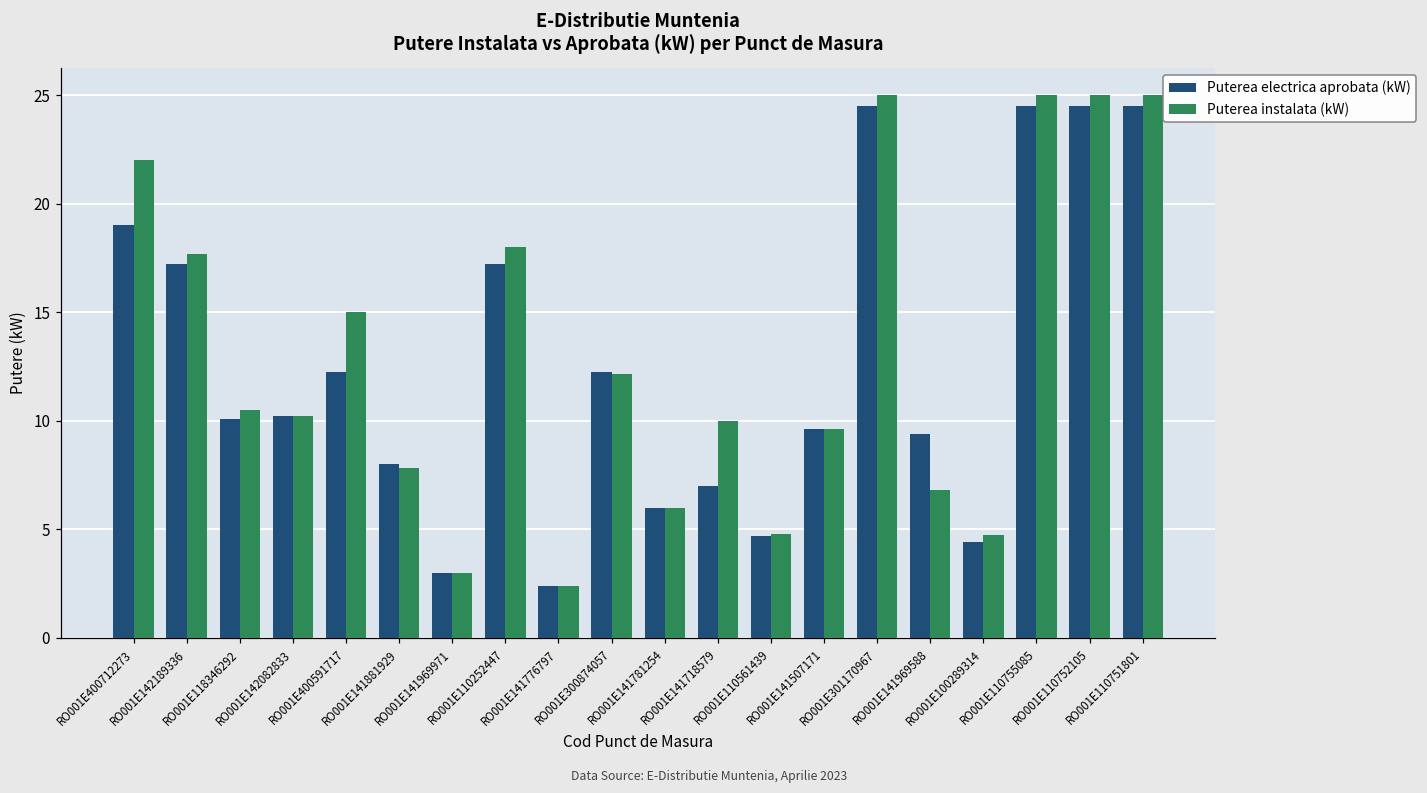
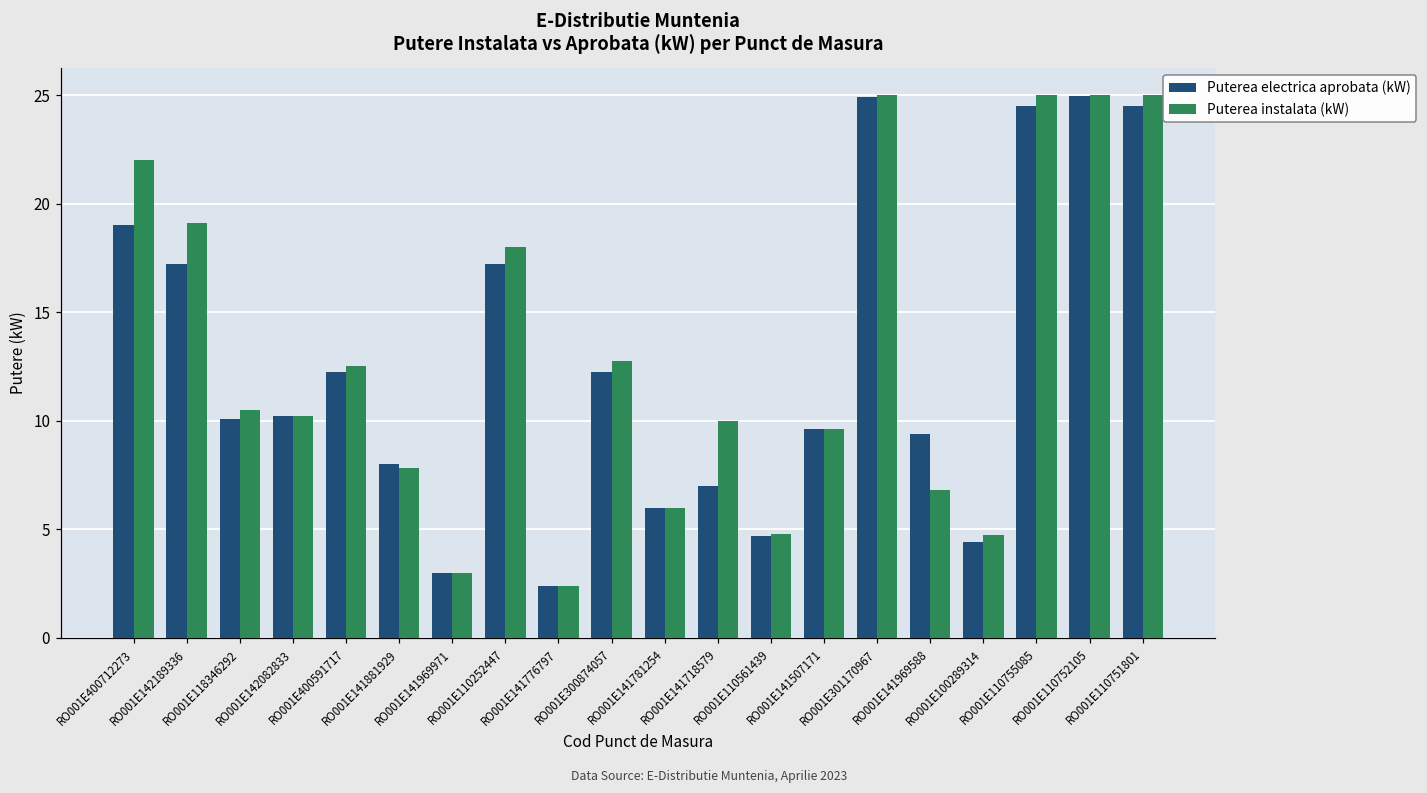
Puterea instalata (kW), RO001E142189336: 17.7 -> 19.1
Puterea instalata (kW), RO001E400591717: 15.0 -> 12.5
Puterea instalata (kW), RO001E300874057: 12.2 -> 12.8
Puterea electrica aprobata (kW), RO001E301170967: 24.5 -> 24.9
Puterea electrica aprobata (kW), RO001E110752105: 24.5 -> 25.0
